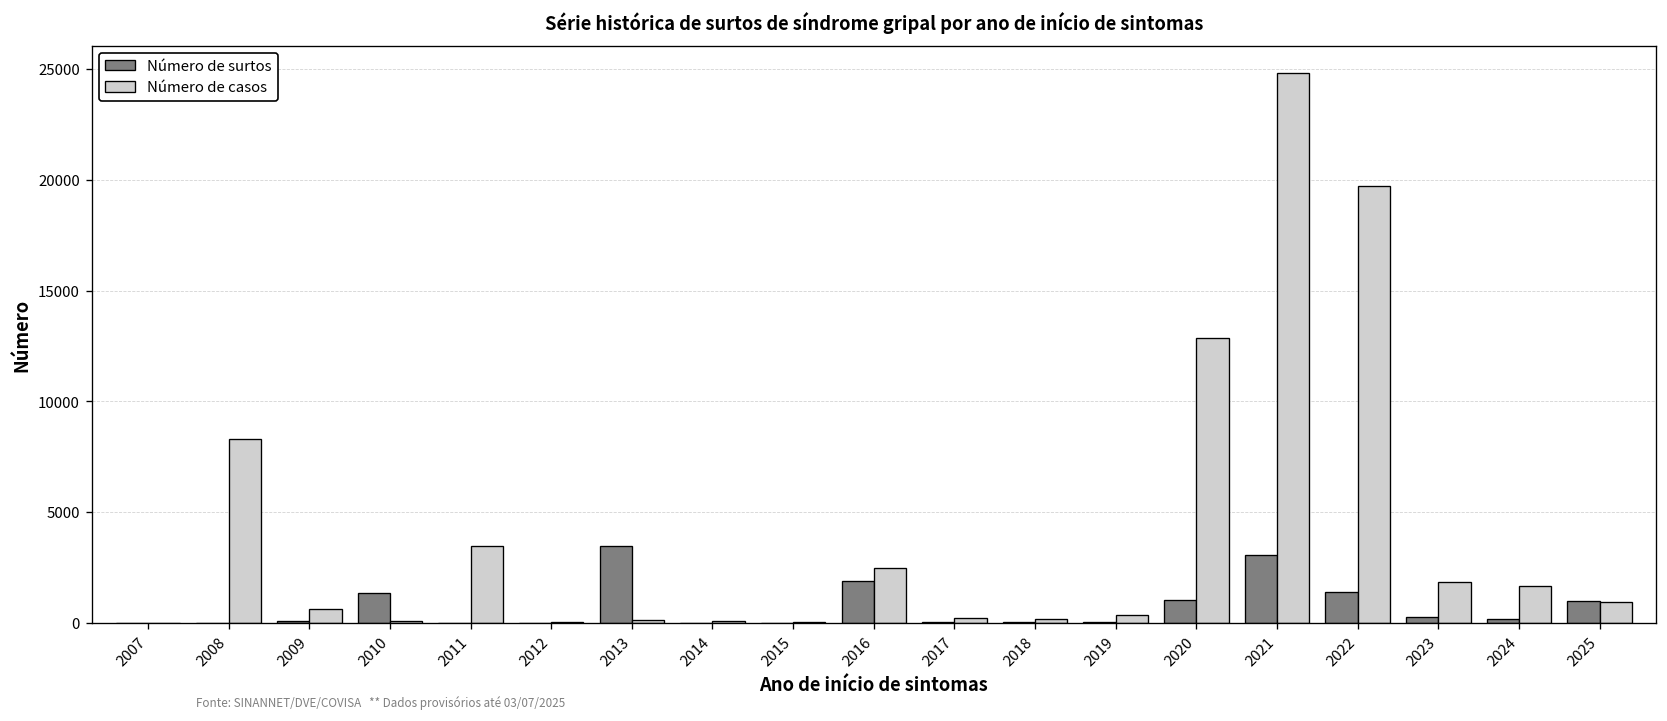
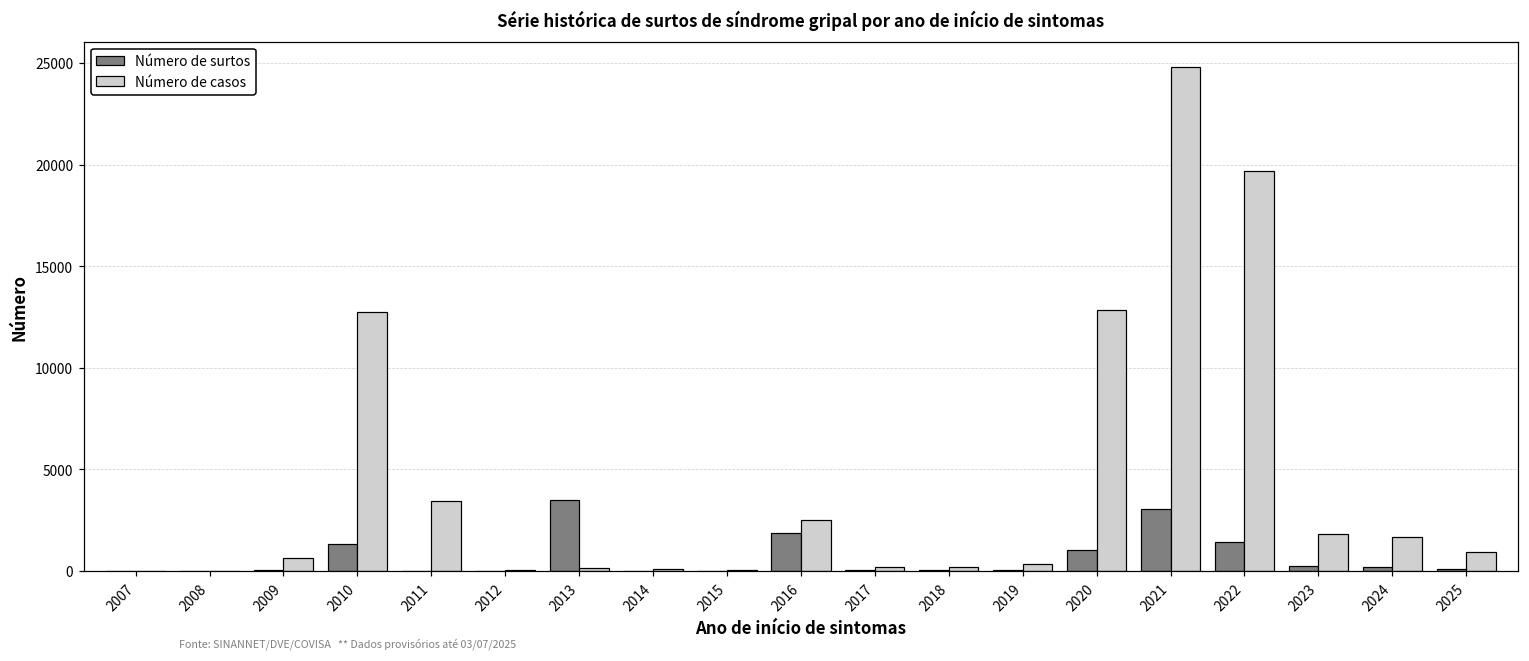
Número de casos, 2008: 8300 -> 0
Número de casos, 2010: 100 -> 12800
Número de surtos, 2025: 1000 -> 100
